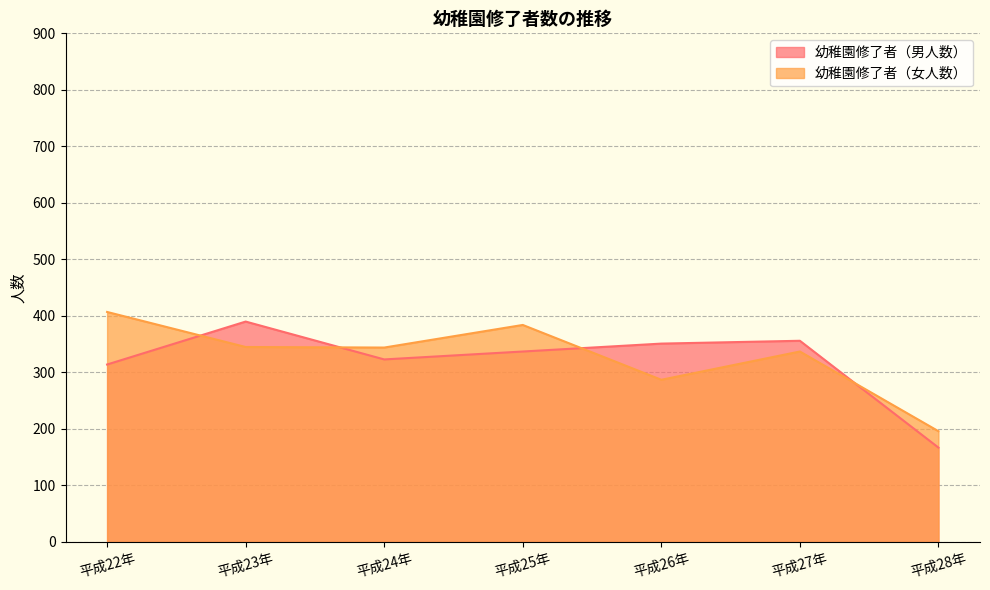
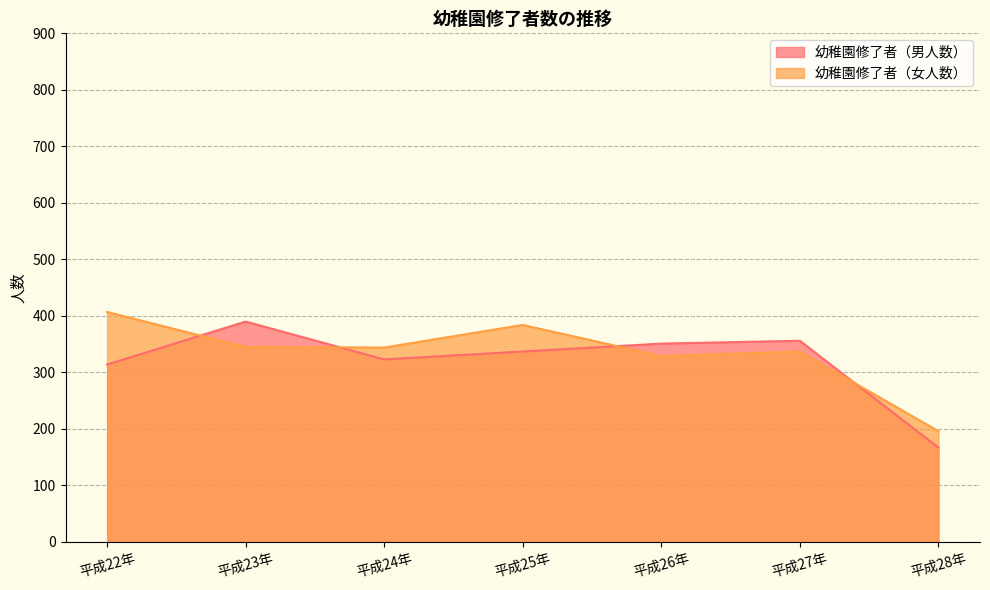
幼稚園修了者（女人数）, 平成26年: 290 -> 330
